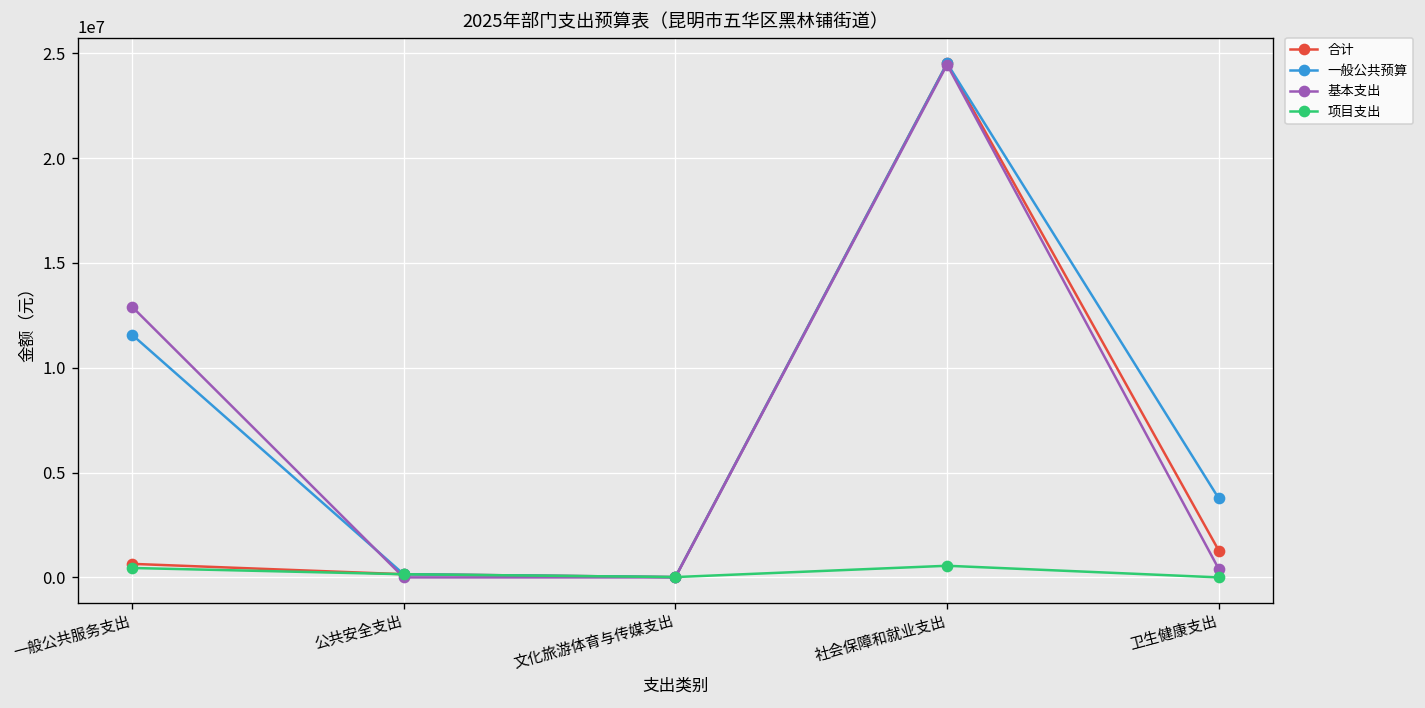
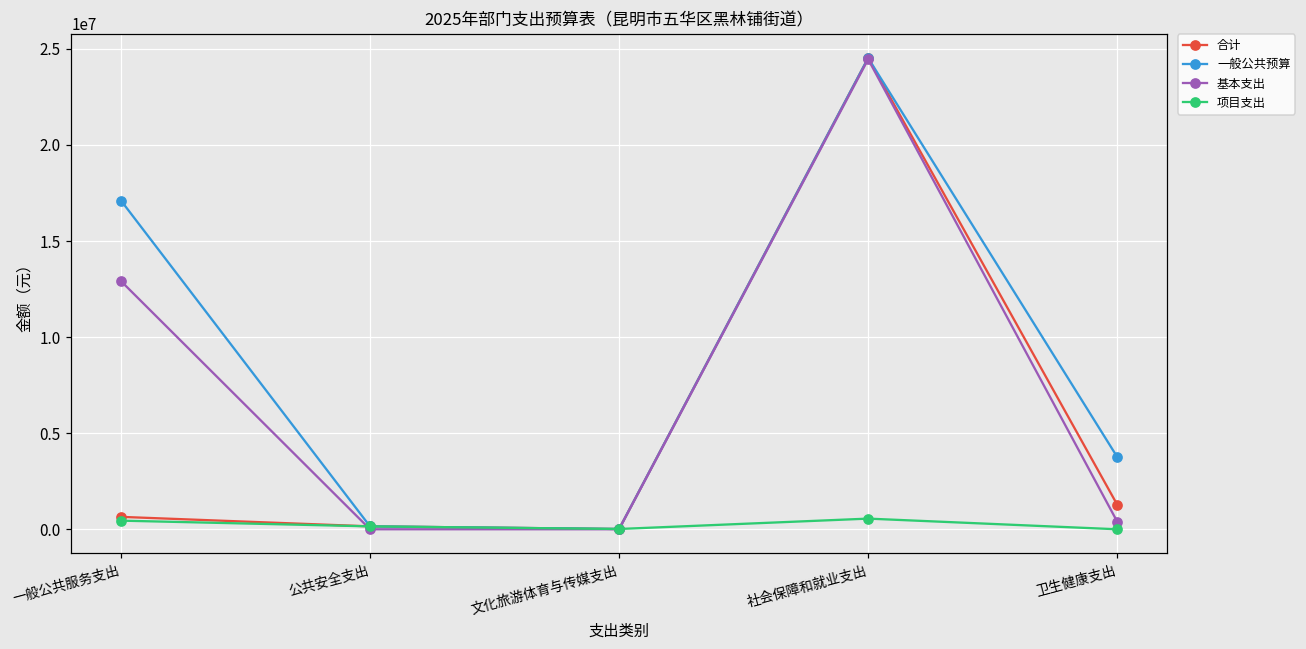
一般公共预算, 一般公共服务支出: 11600000 -> 17100000
